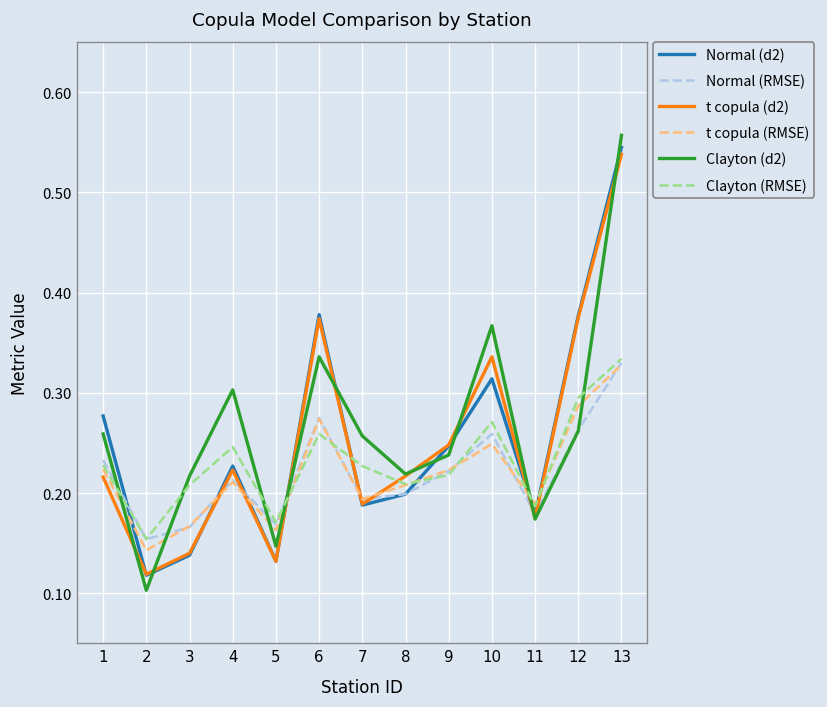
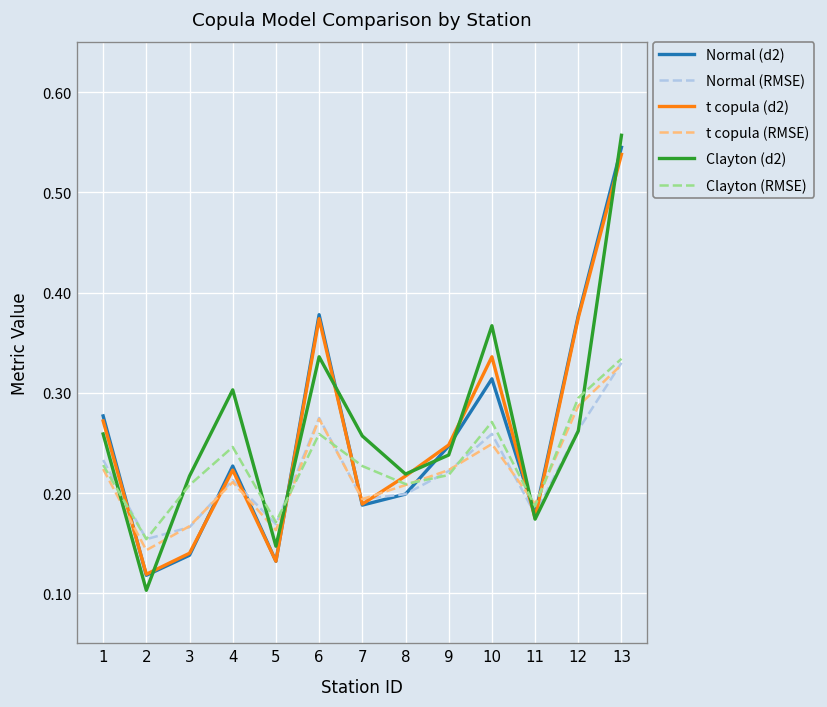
t copula (d2), 1: 0.22 -> 0.27
